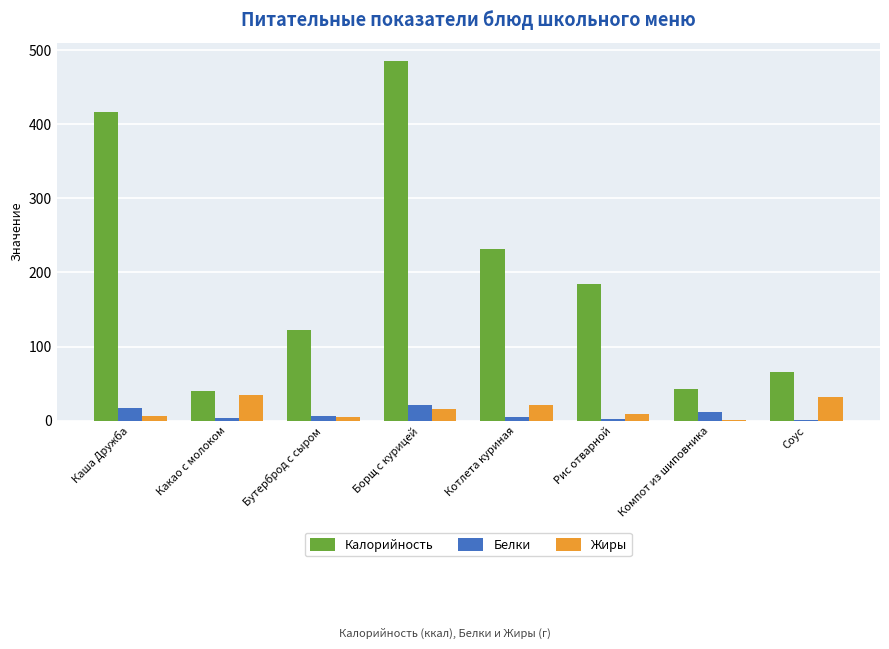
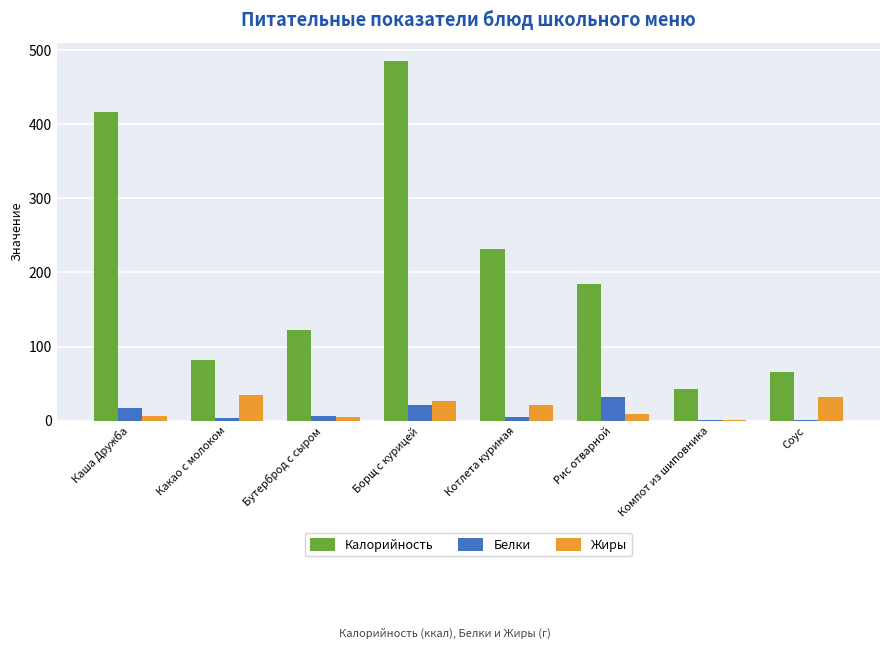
Калорийность, Какао с молоком: 40 -> 80
Жиры, Борщ с курицей: 20 -> 30
Белки, Рис отварной: 0 -> 30
Белки, Компот из шиповника: 10 -> 0
